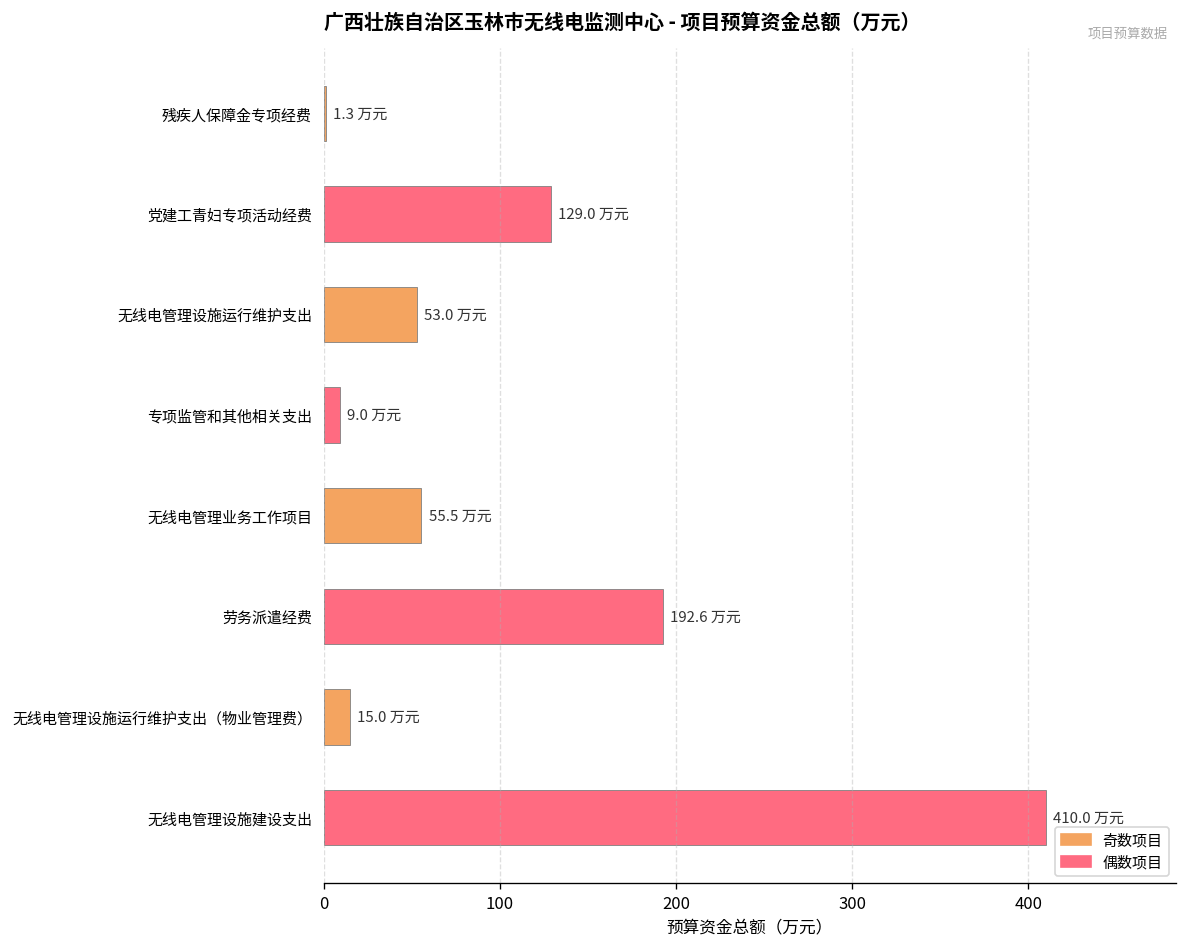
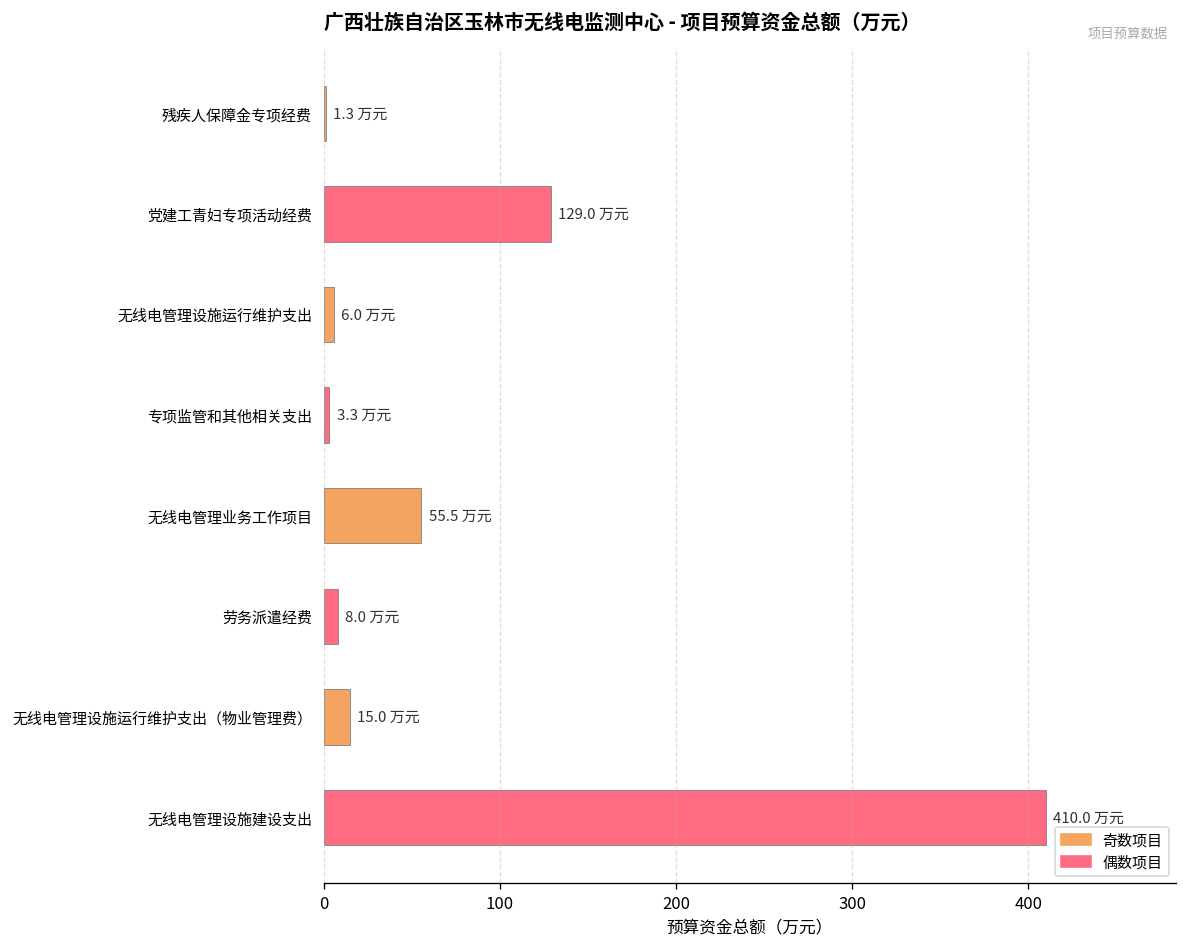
无线电管理设施运行维护支出: 53.0 -> 6.0
专项监管和其他相关支出: 9.0 -> 3.3
劳务派遣经费: 192.6 -> 8.0
